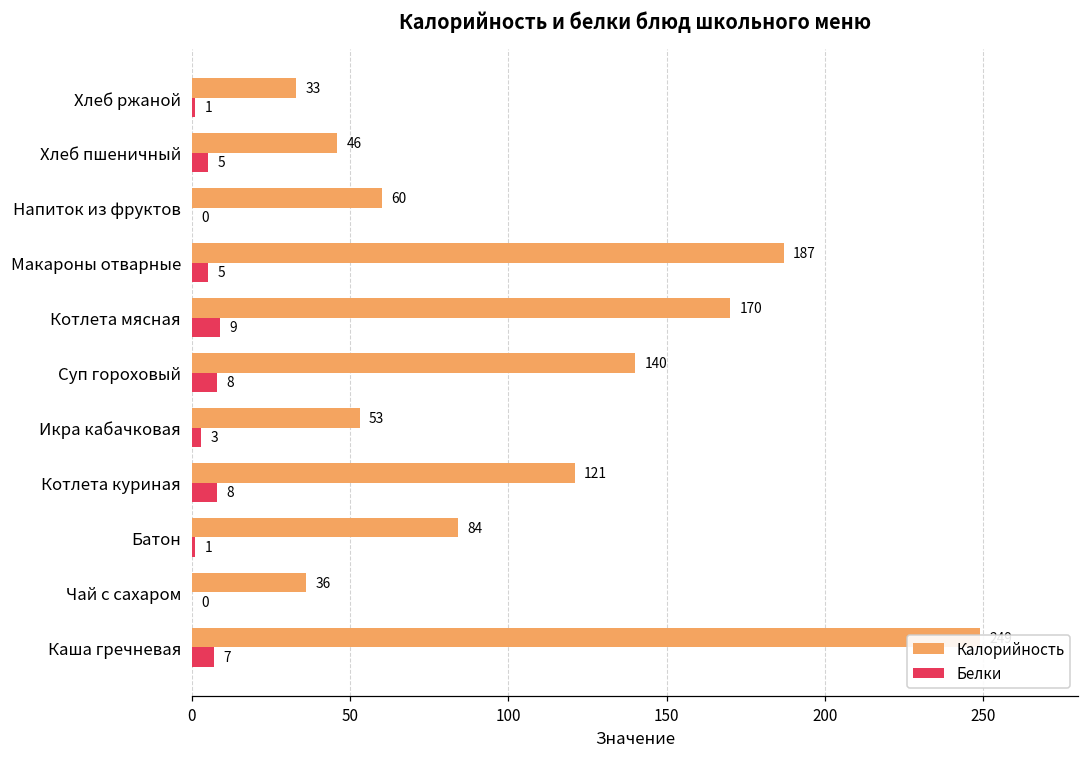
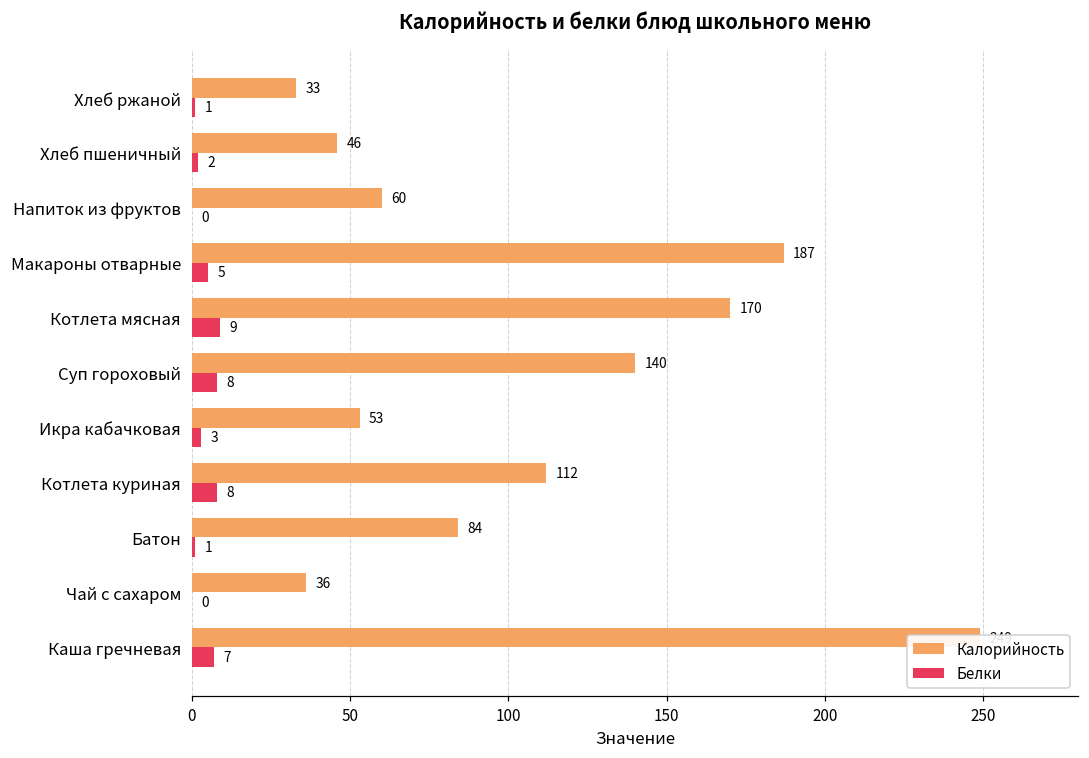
Белки, Хлеб пшеничный: 5 -> 2
Калорийность, Котлета куриная: 121 -> 112
